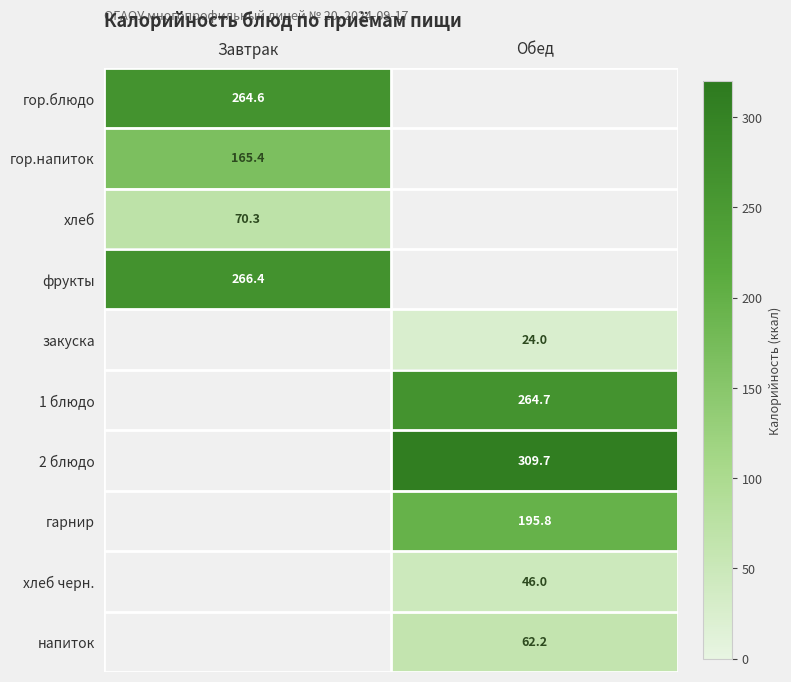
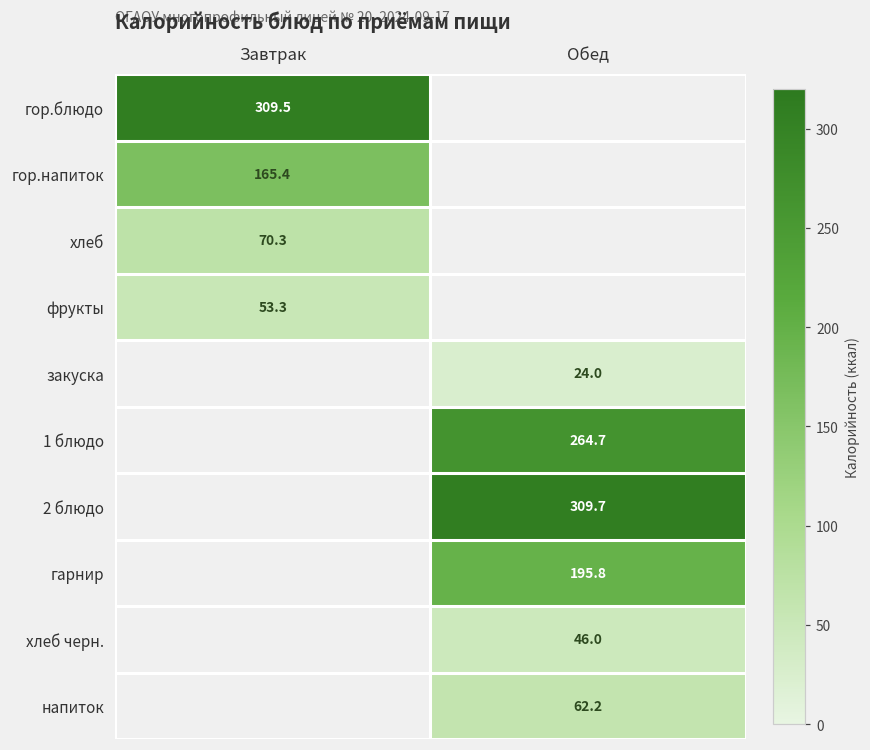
гор.блюдо, Завтрак: 264.6 -> 309.5
фрукты, Завтрак: 266.4 -> 53.3
